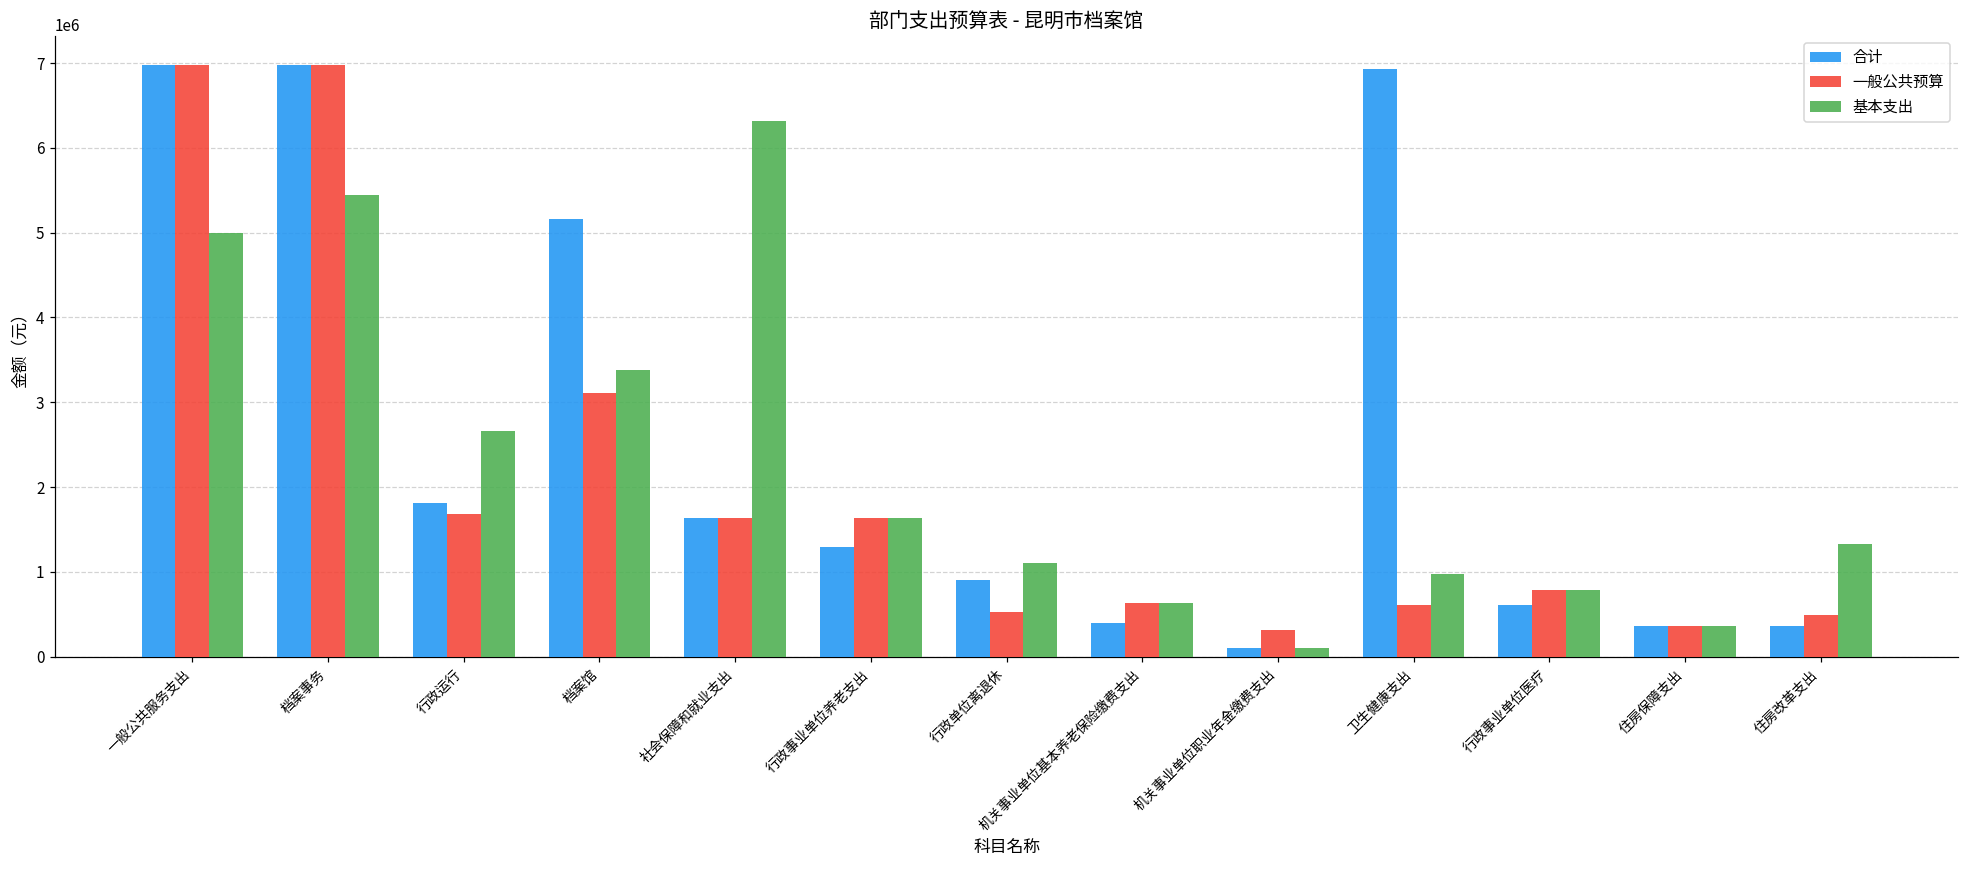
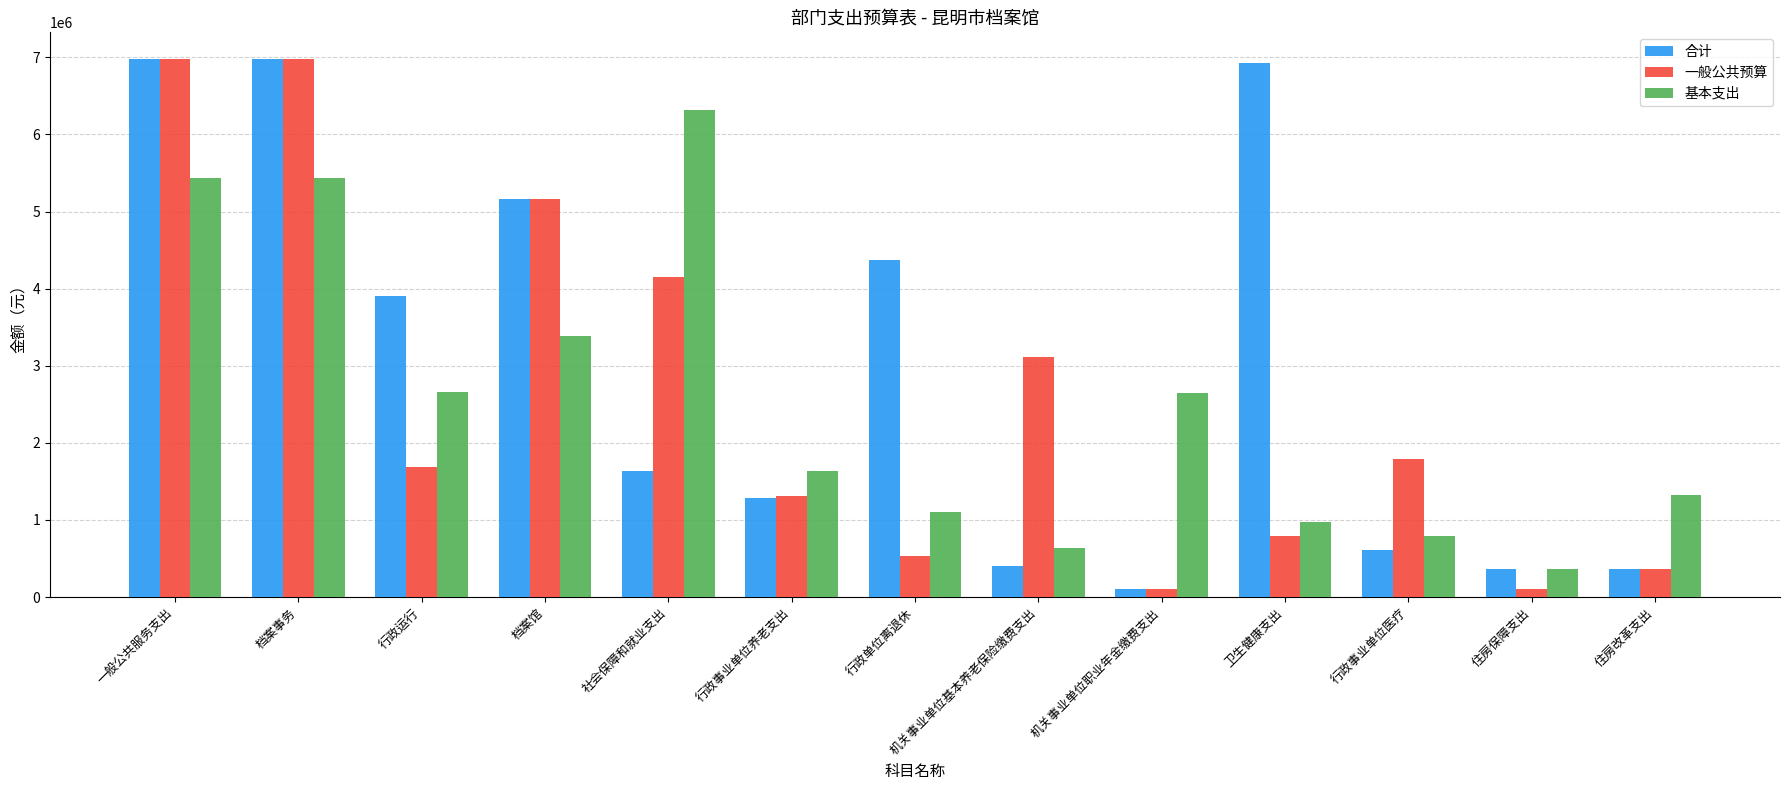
基本支出, 一般公共服务支出: 5000000 -> 5400000
合计, 行政运行: 1800000 -> 3900000
一般公共预算, 档案馆: 3100000 -> 5200000
一般公共预算, 社会保障和就业支出: 1600000 -> 4100000
一般公共预算, 行政事业单位养老支出: 1600000 -> 1300000
合计, 行政单位离退休: 900000 -> 4400000
一般公共预算, 机关事业单位基本养老保险缴费支出: 600000 -> 3100000
一般公共预算, 机关事业单位职业年金缴费支出: 300000 -> 100000
基本支出, 机关事业单位职业年金缴费支出: 100000 -> 2600000
一般公共预算, 卫生健康支出: 600000 -> 800000
一般公共预算, 行政事业单位医疗: 800000 -> 1800000
一般公共预算, 住房保障支出: 400000 -> 100000
一般公共预算, 住房改革支出: 500000 -> 400000
